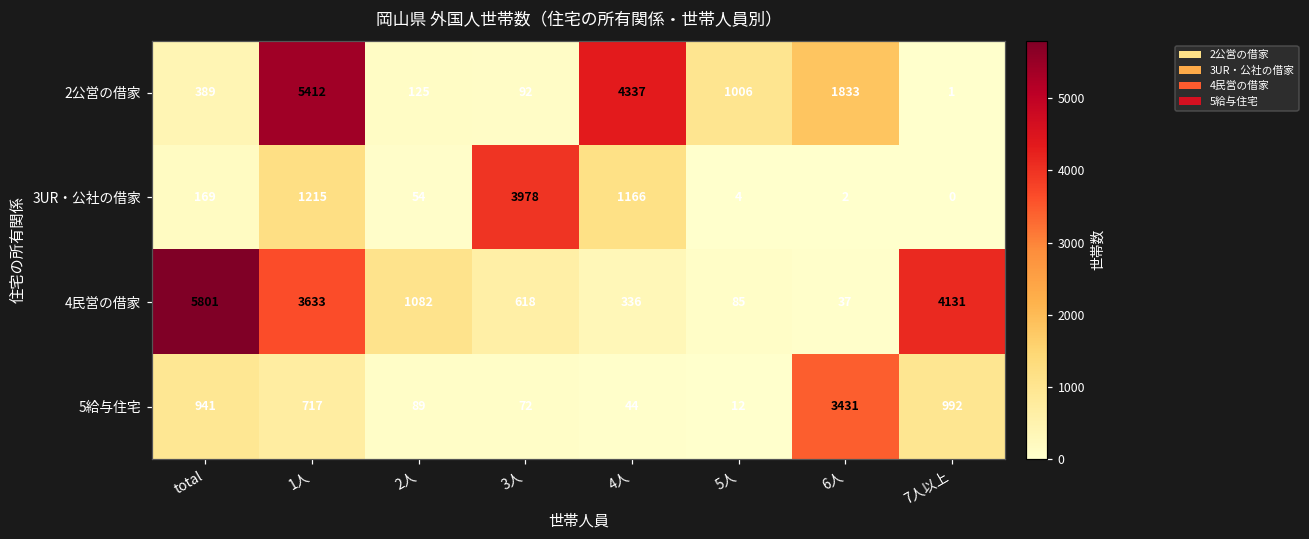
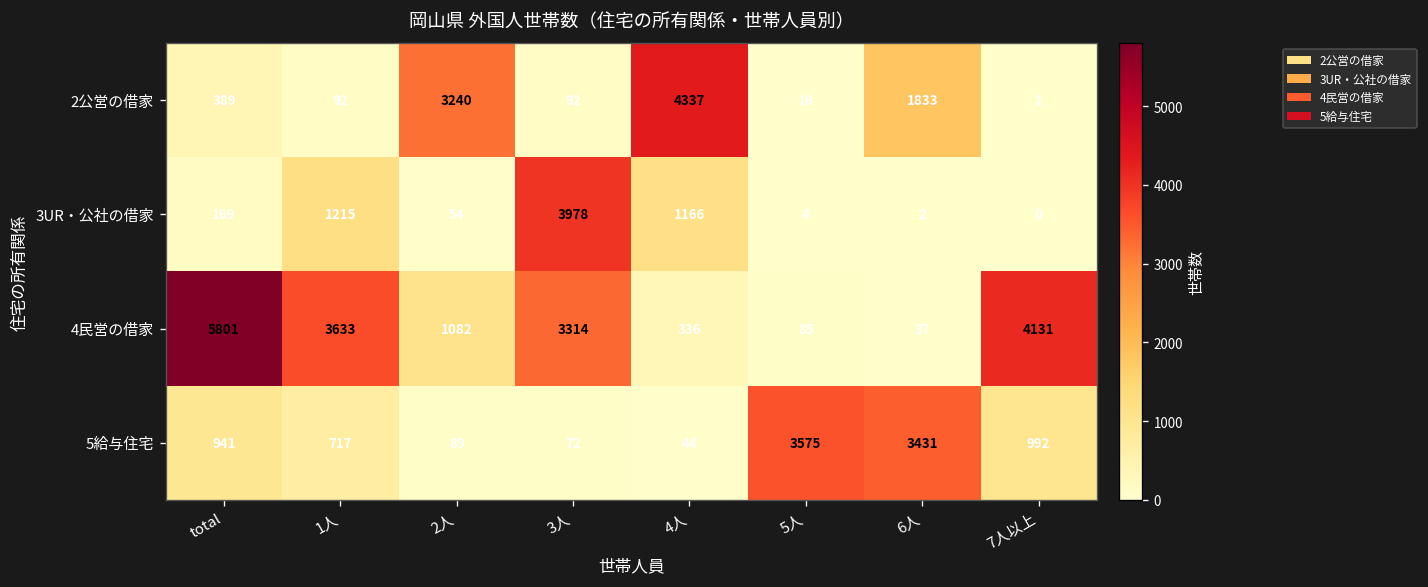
2公営の借家, 1人: 5412 -> 92
2公営の借家, 2人: 125 -> 3240
2公営の借家, 5人: 1006 -> 16
4民営の借家, 3人: 618 -> 3314
5給与住宅, 5人: 12 -> 3575
